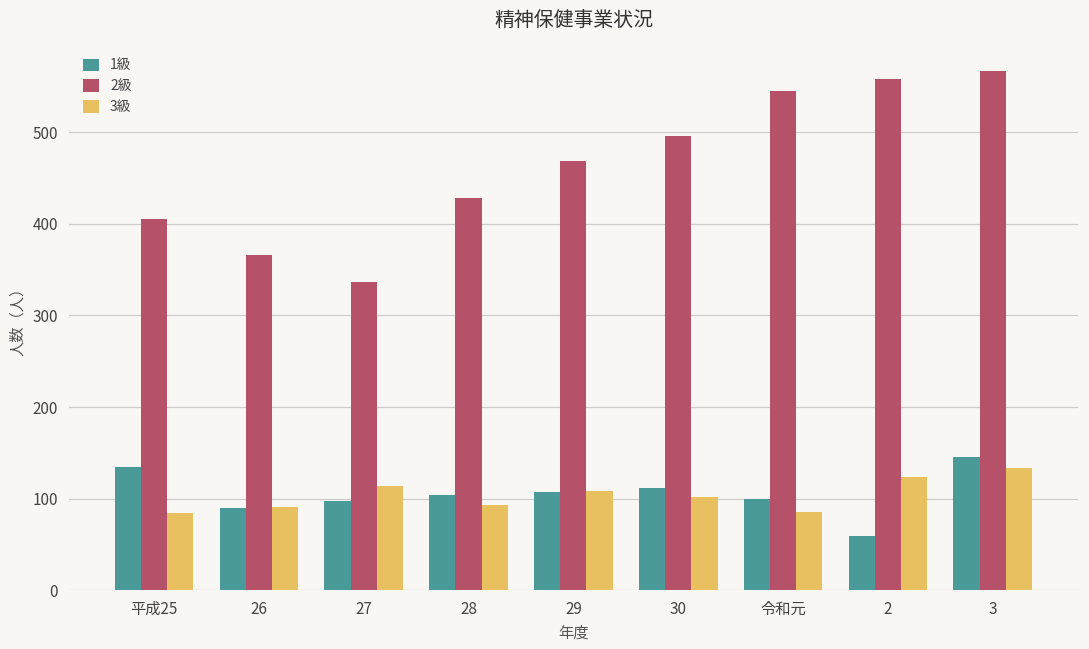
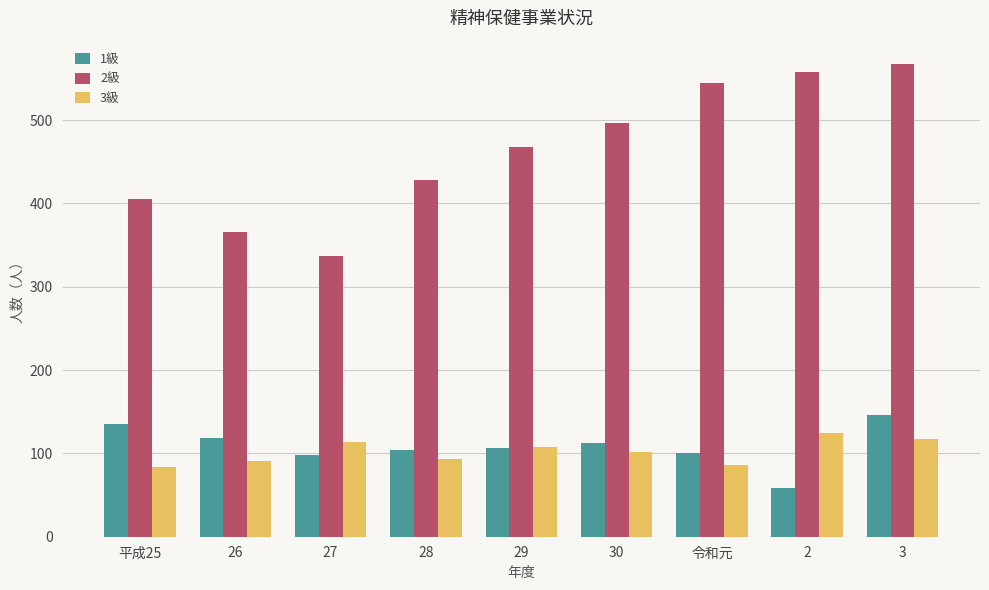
1級, 26: 90 -> 120
3級, 3: 130 -> 120
